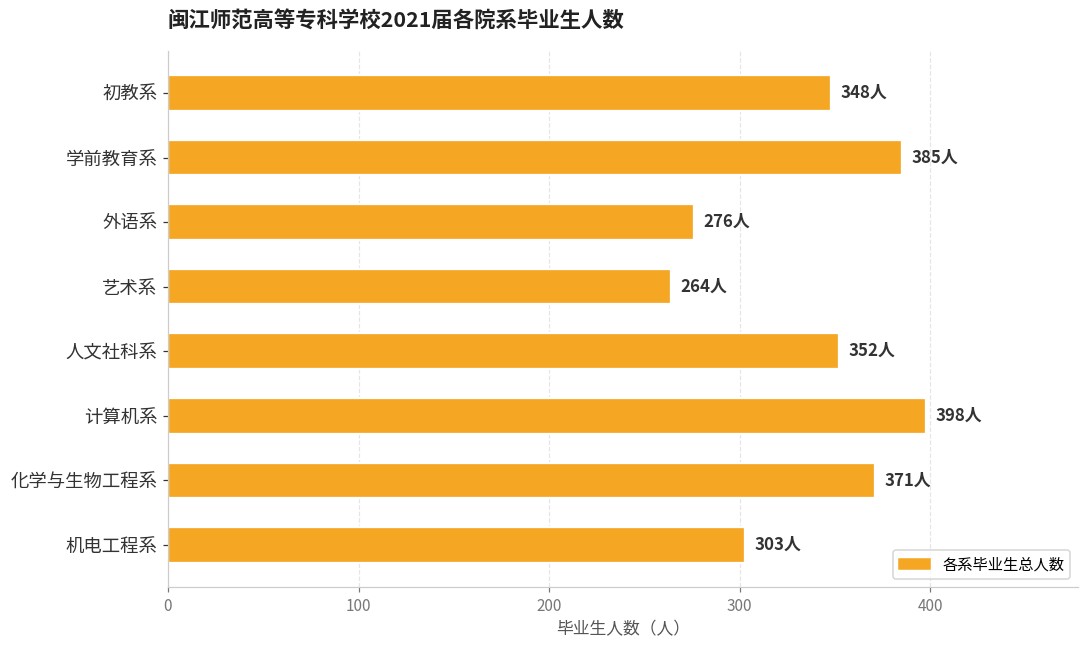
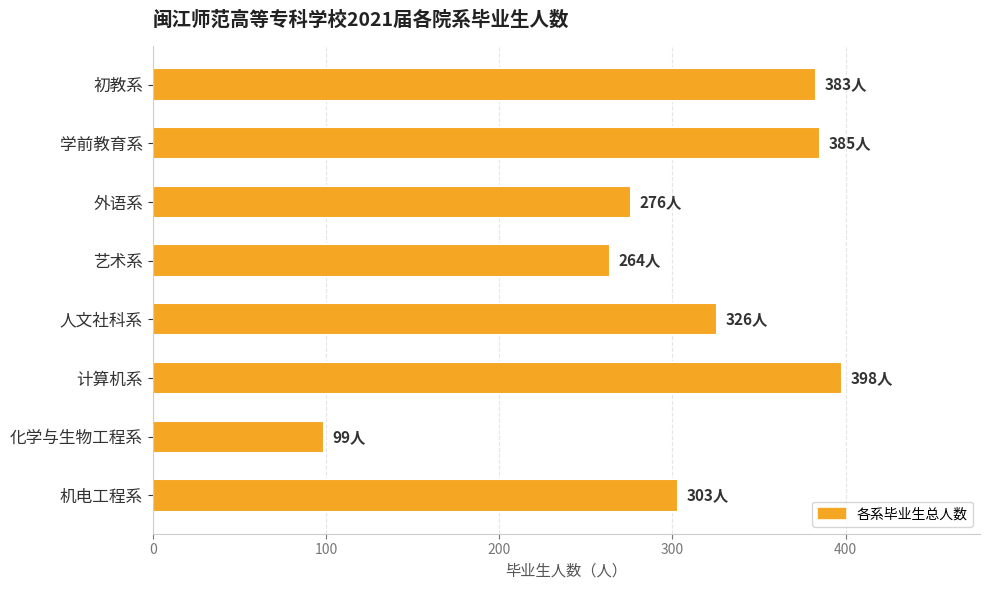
初教系: 348人 -> 383人
人文社科系: 352人 -> 326人
化学与生物工程系: 371人 -> 99人
